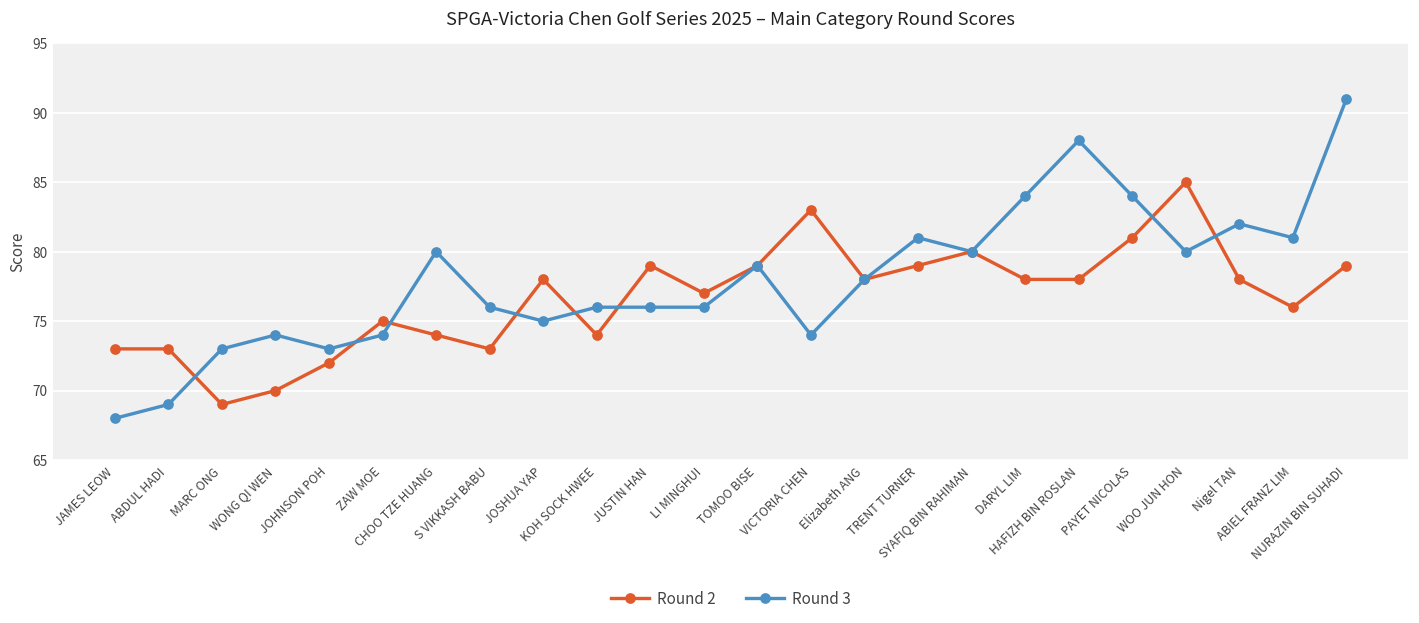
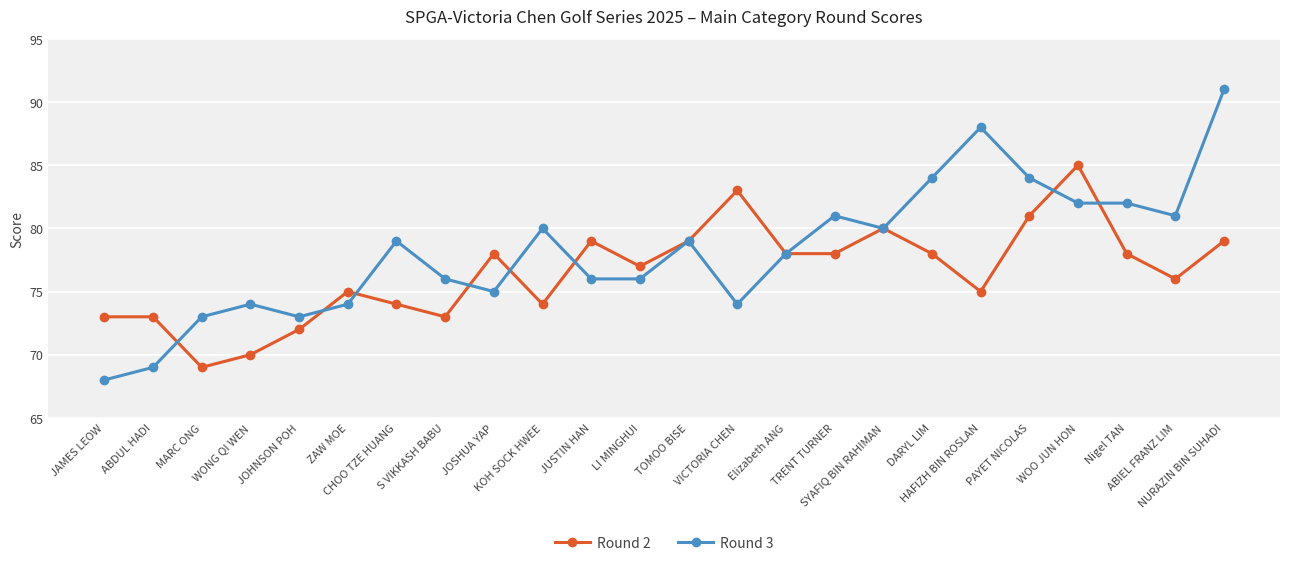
Round 3, CHOO TZE HUANG: 80 -> 79
Round 3, KOH SOCK HWEE: 76 -> 80
Round 2, TRENT TURNER: 79 -> 78
Round 2, HAFIZH BIN ROSLAN: 78 -> 75
Round 3, WOO JUN HON: 80 -> 82
